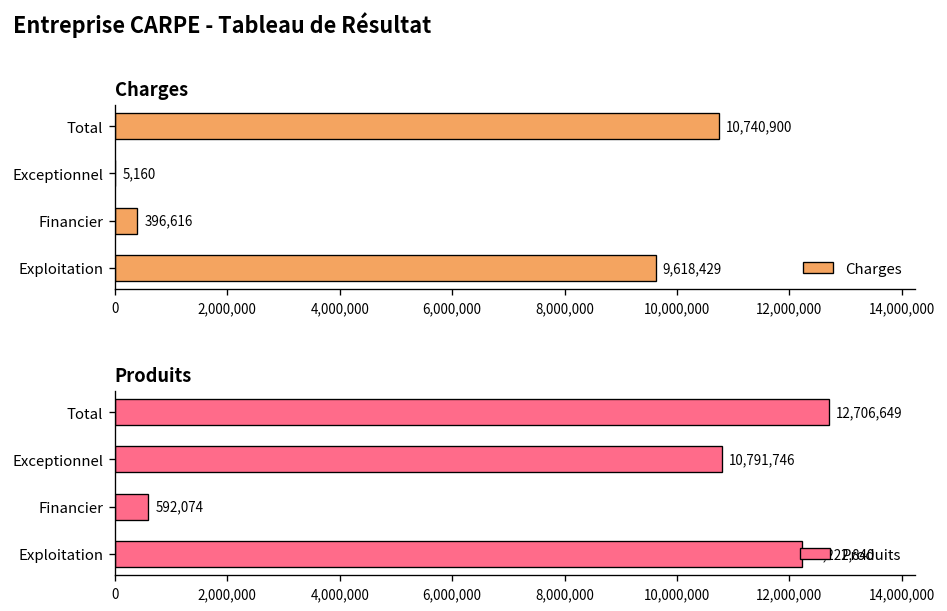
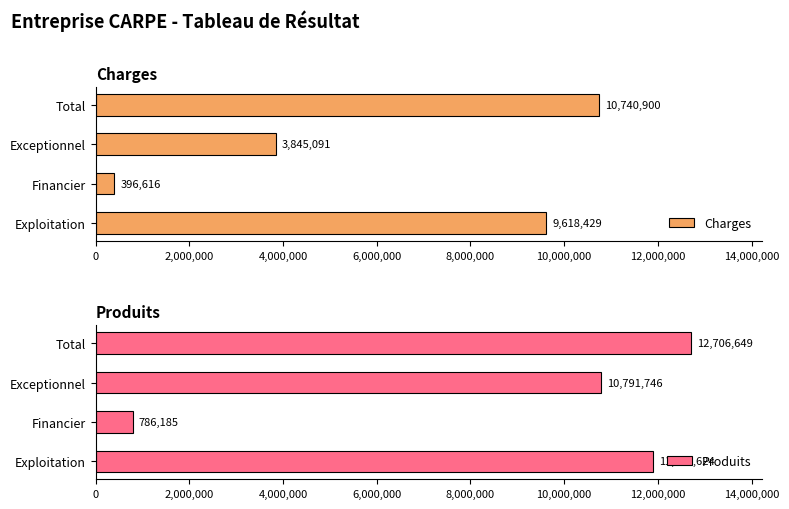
Charges, Exceptionnel: 5,160 -> 3,845,091
Produits, Financier: 592,074 -> 786,185
Produits, Exploitation: 12,222,840 -> 11,900,624
